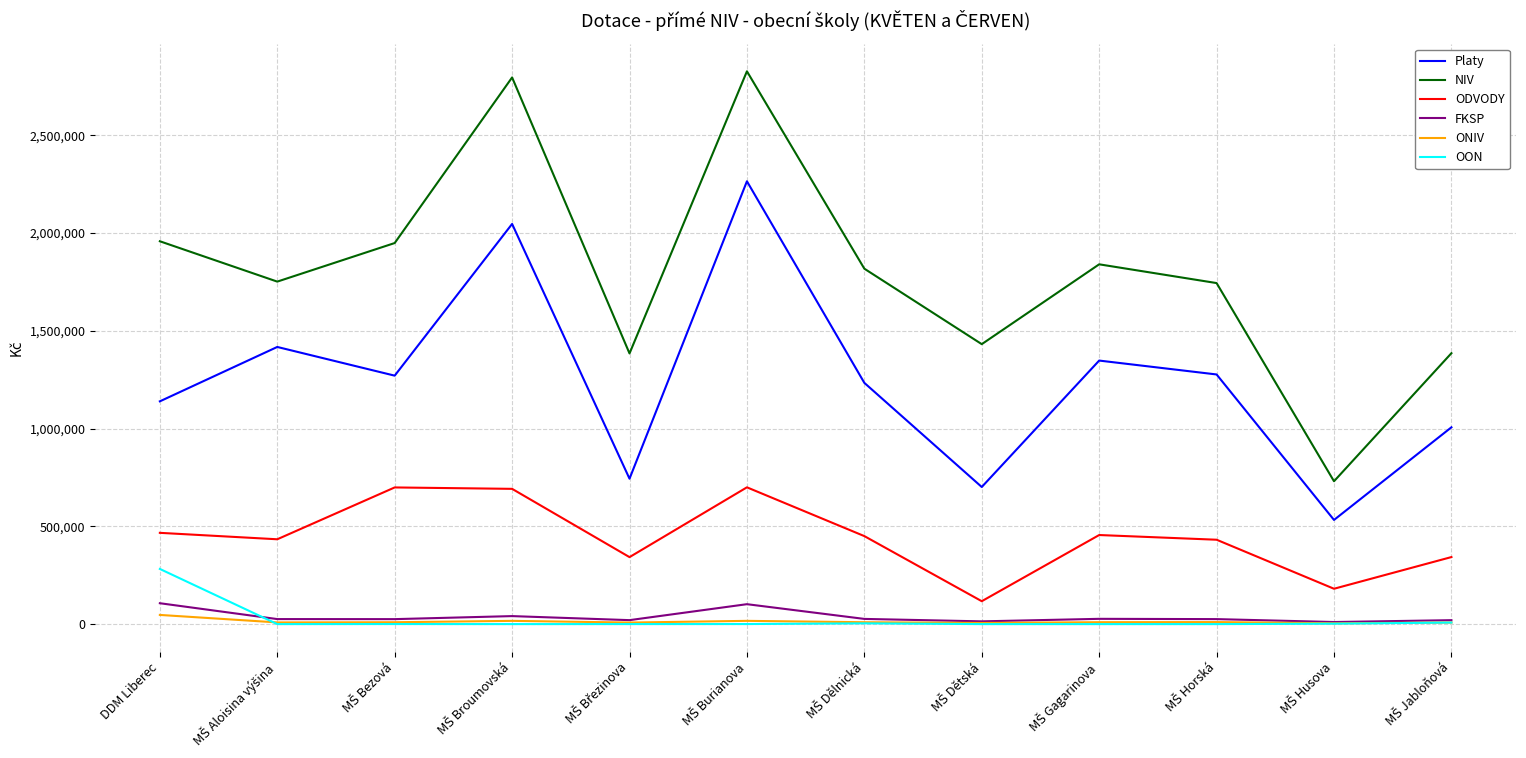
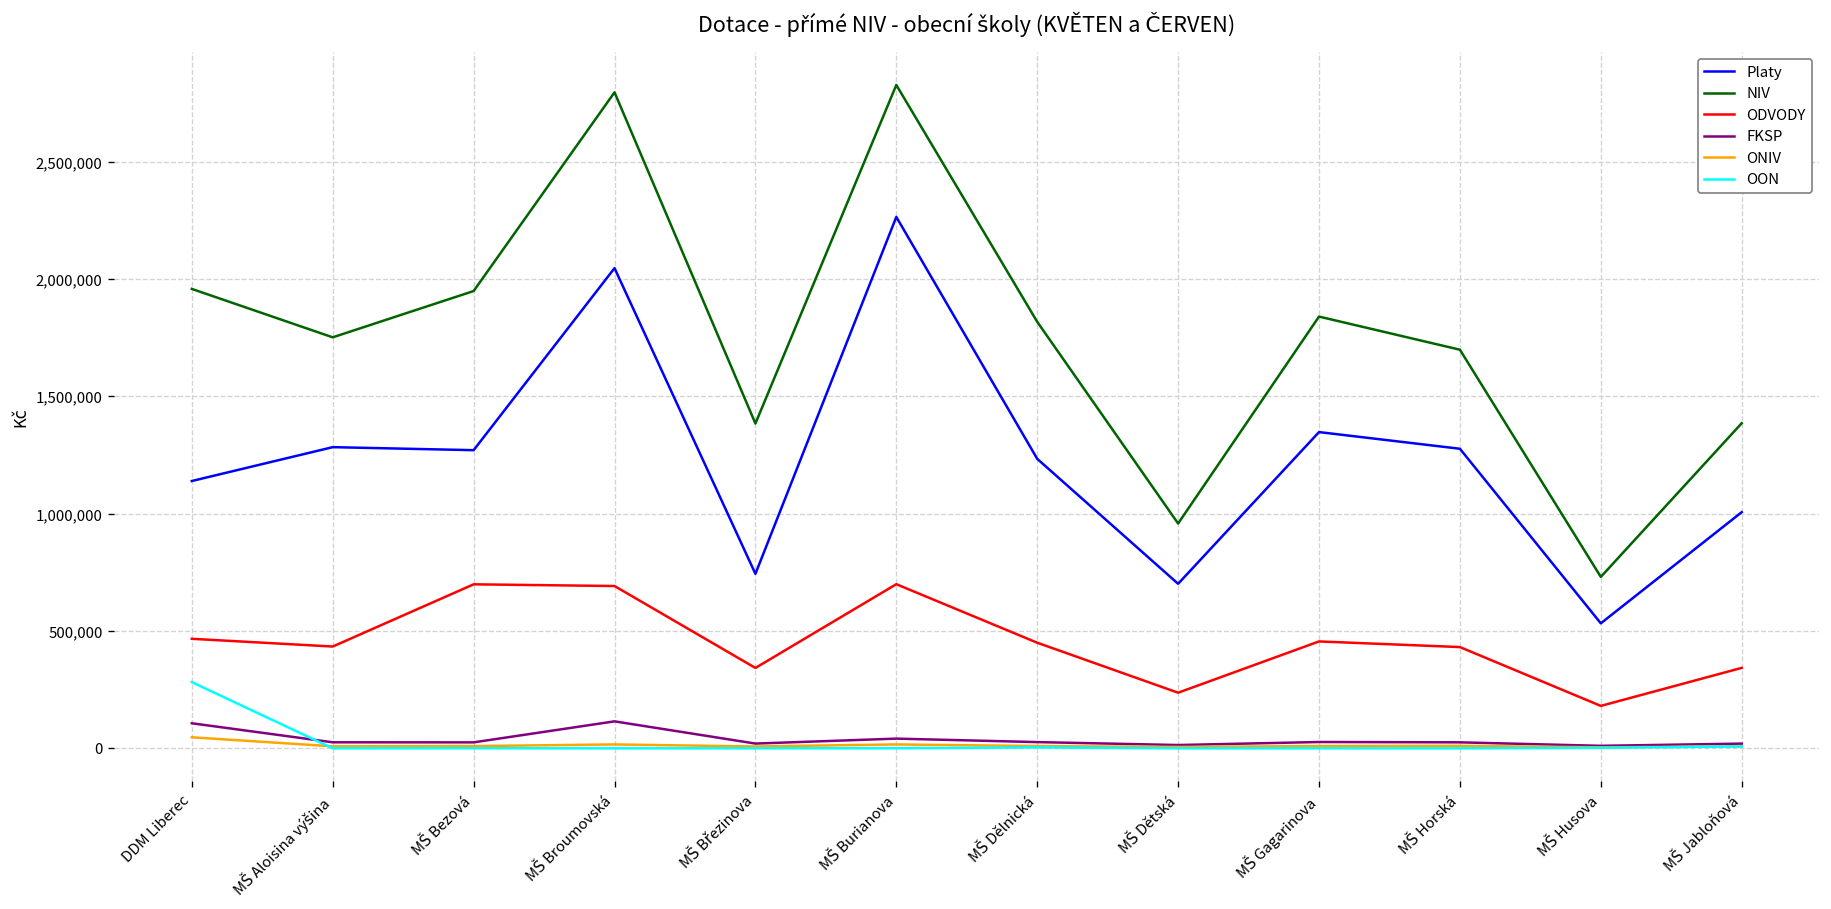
Platy, MŠ Aloisina výšina: 1,420,000 -> 1,280,000
FKSP, MŠ Broumovská: 40,000 -> 110,000
FKSP, MŠ Burianova: 100,000 -> 40,000
NIV, MŠ Dětská: 1,430,000 -> 960,000
ODVODY, MŠ Dětská: 120,000 -> 240,000
NIV, MŠ Horská: 1,740,000 -> 1,700,000
